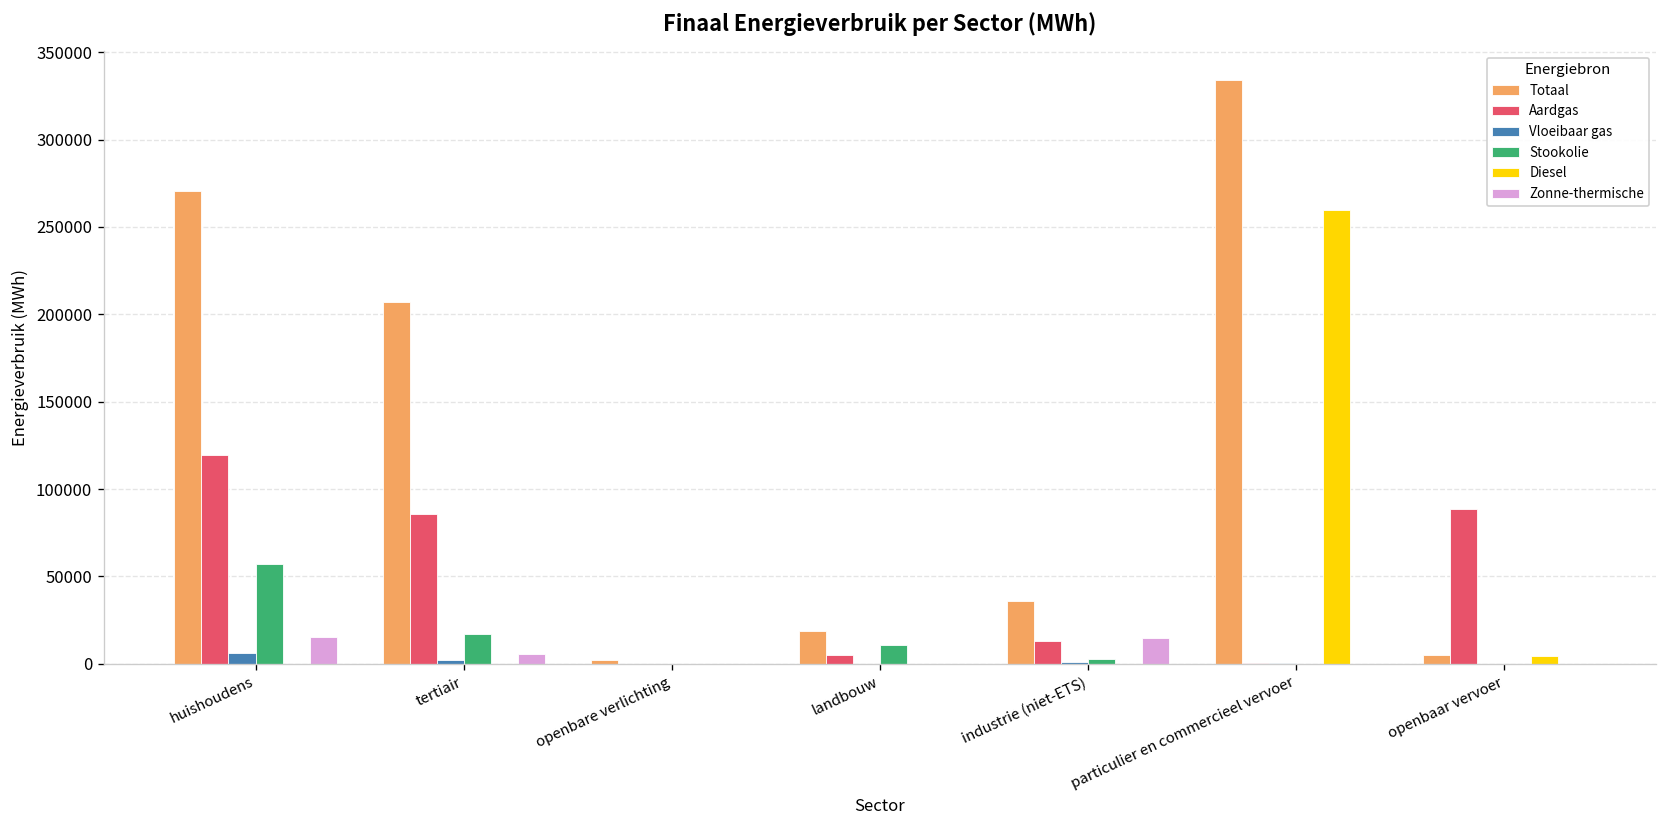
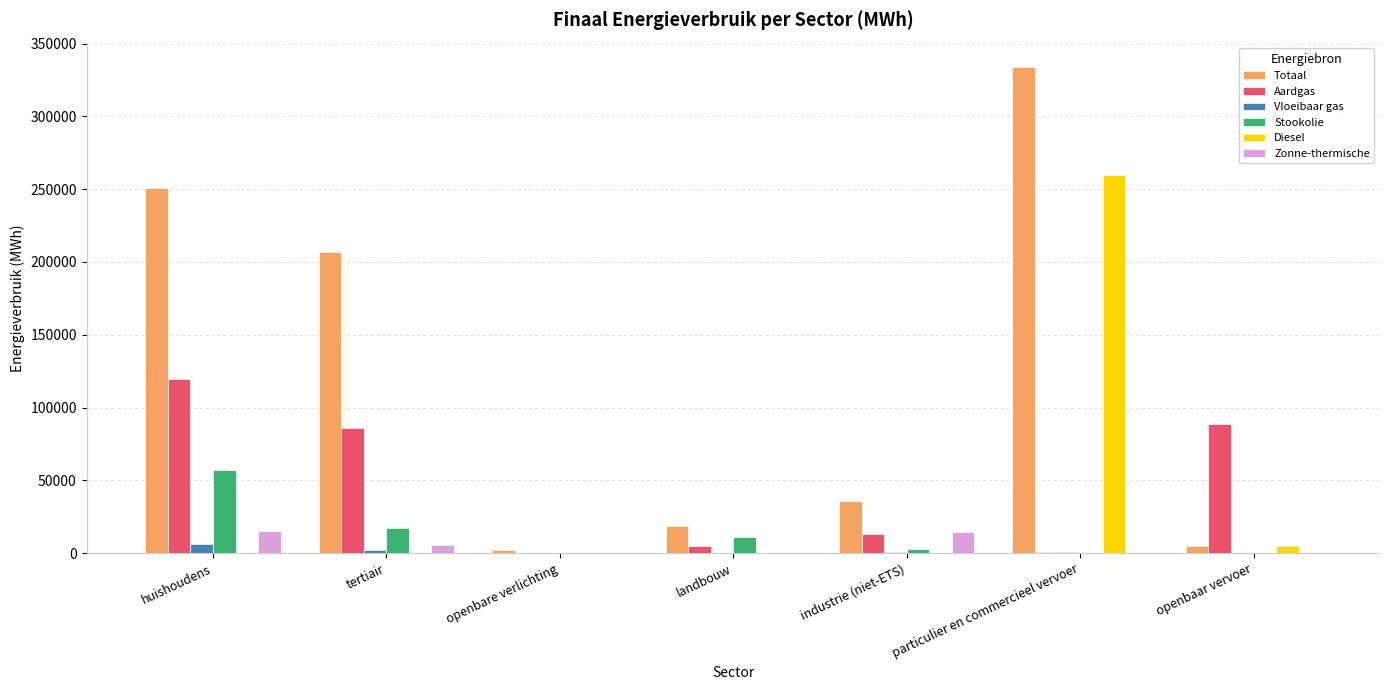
Totaal, huishoudens: 270000 -> 251000
